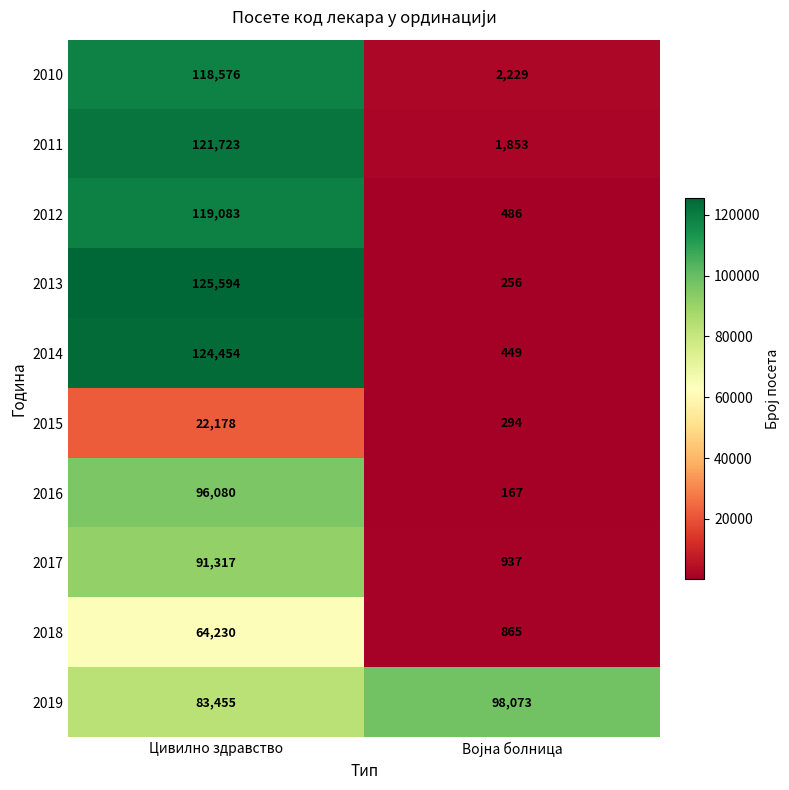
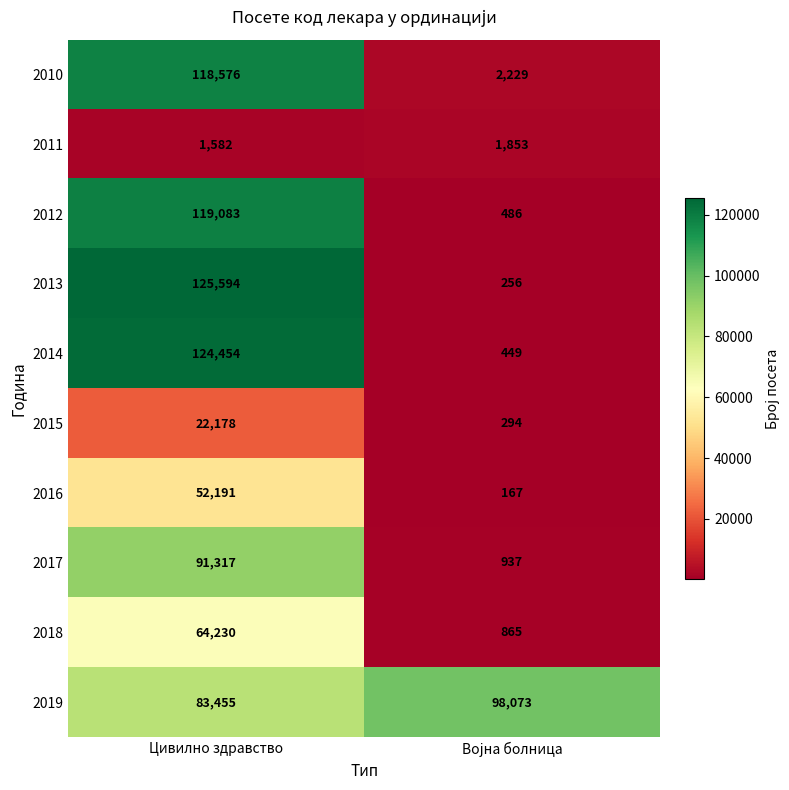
2011, Цивилно здравство: 121,723 -> 1,582
2016, Цивилно здравство: 96,080 -> 52,191
